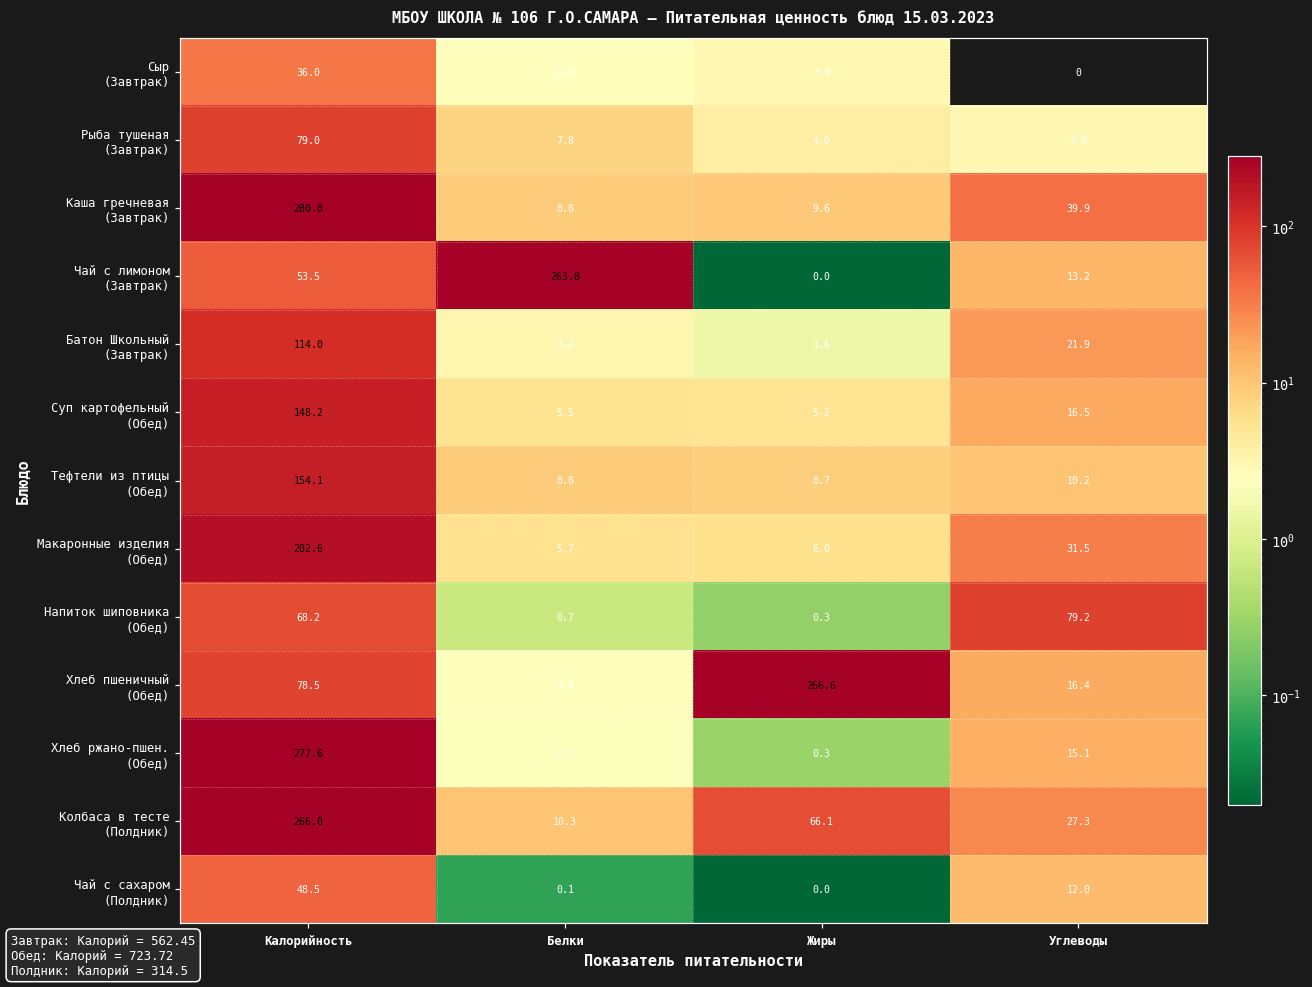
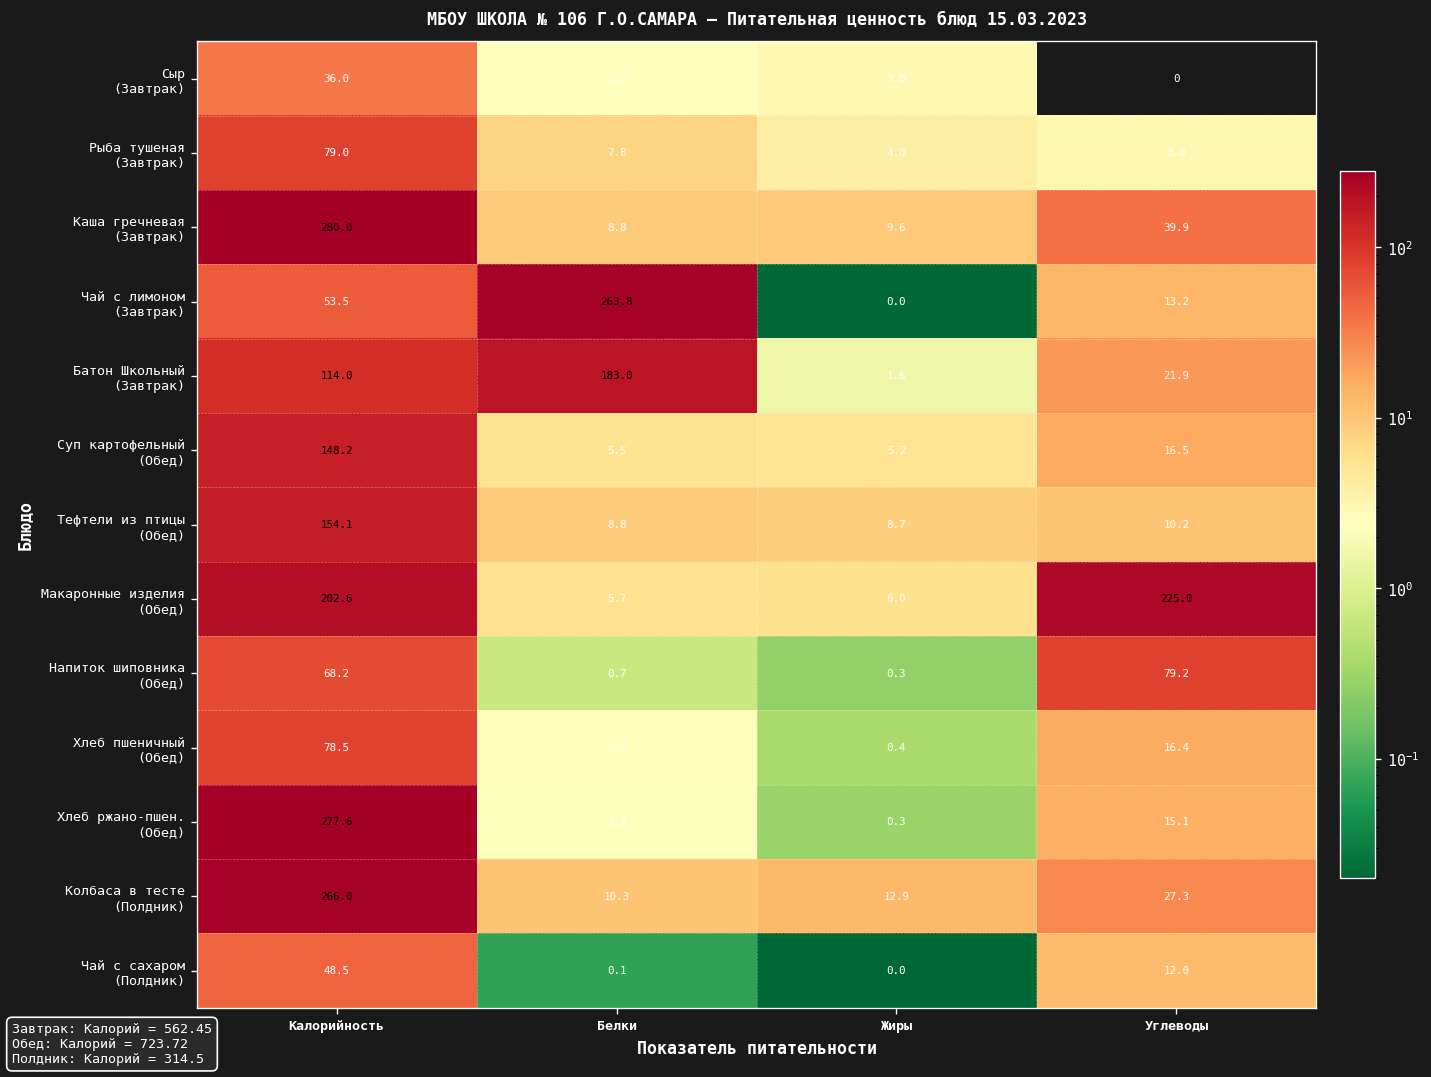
Батон Школьный (Завтрак), Белки: 3.2 -> 183.0
Макаронные изделия (Обед), Углеводы: 31.5 -> 225.0
Хлеб пшеничный (Обед), Жиры: 266.6 -> 0.4
Колбаса в тесте (Полдник), Жиры: 66.1 -> 12.9
